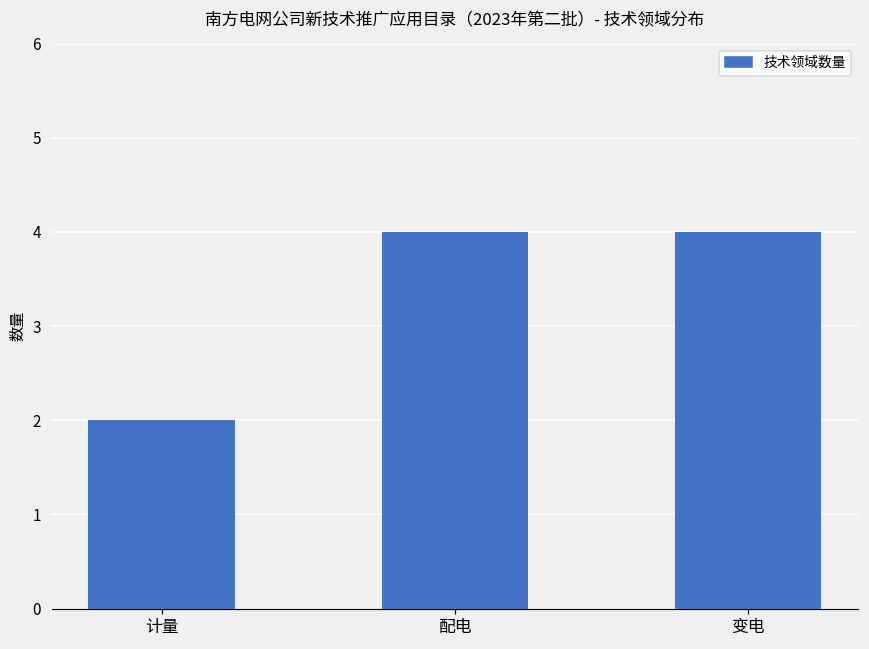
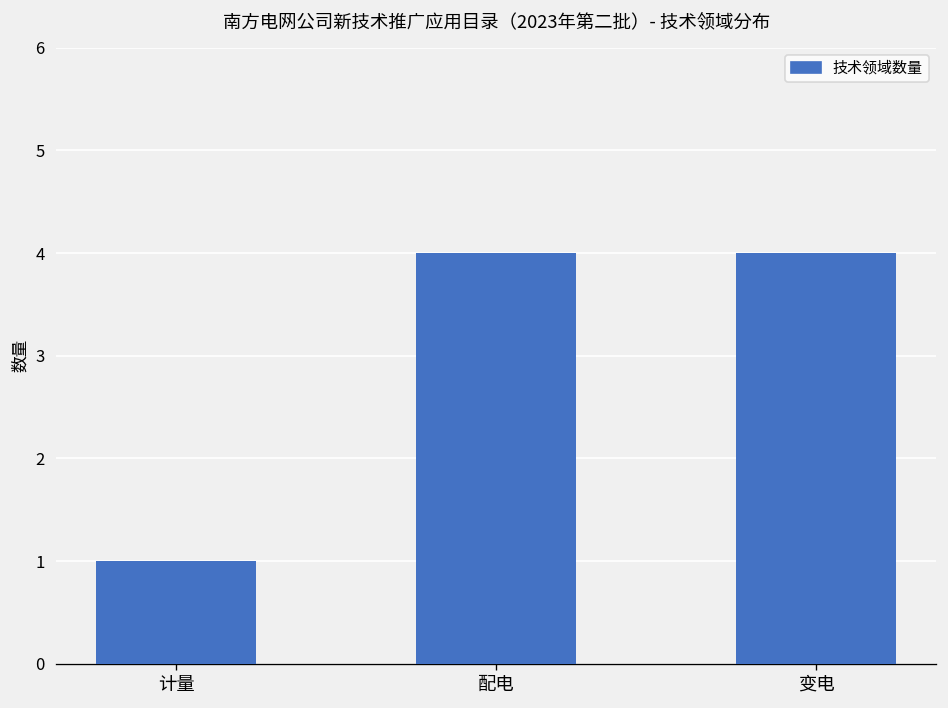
计量: 2 -> 1
